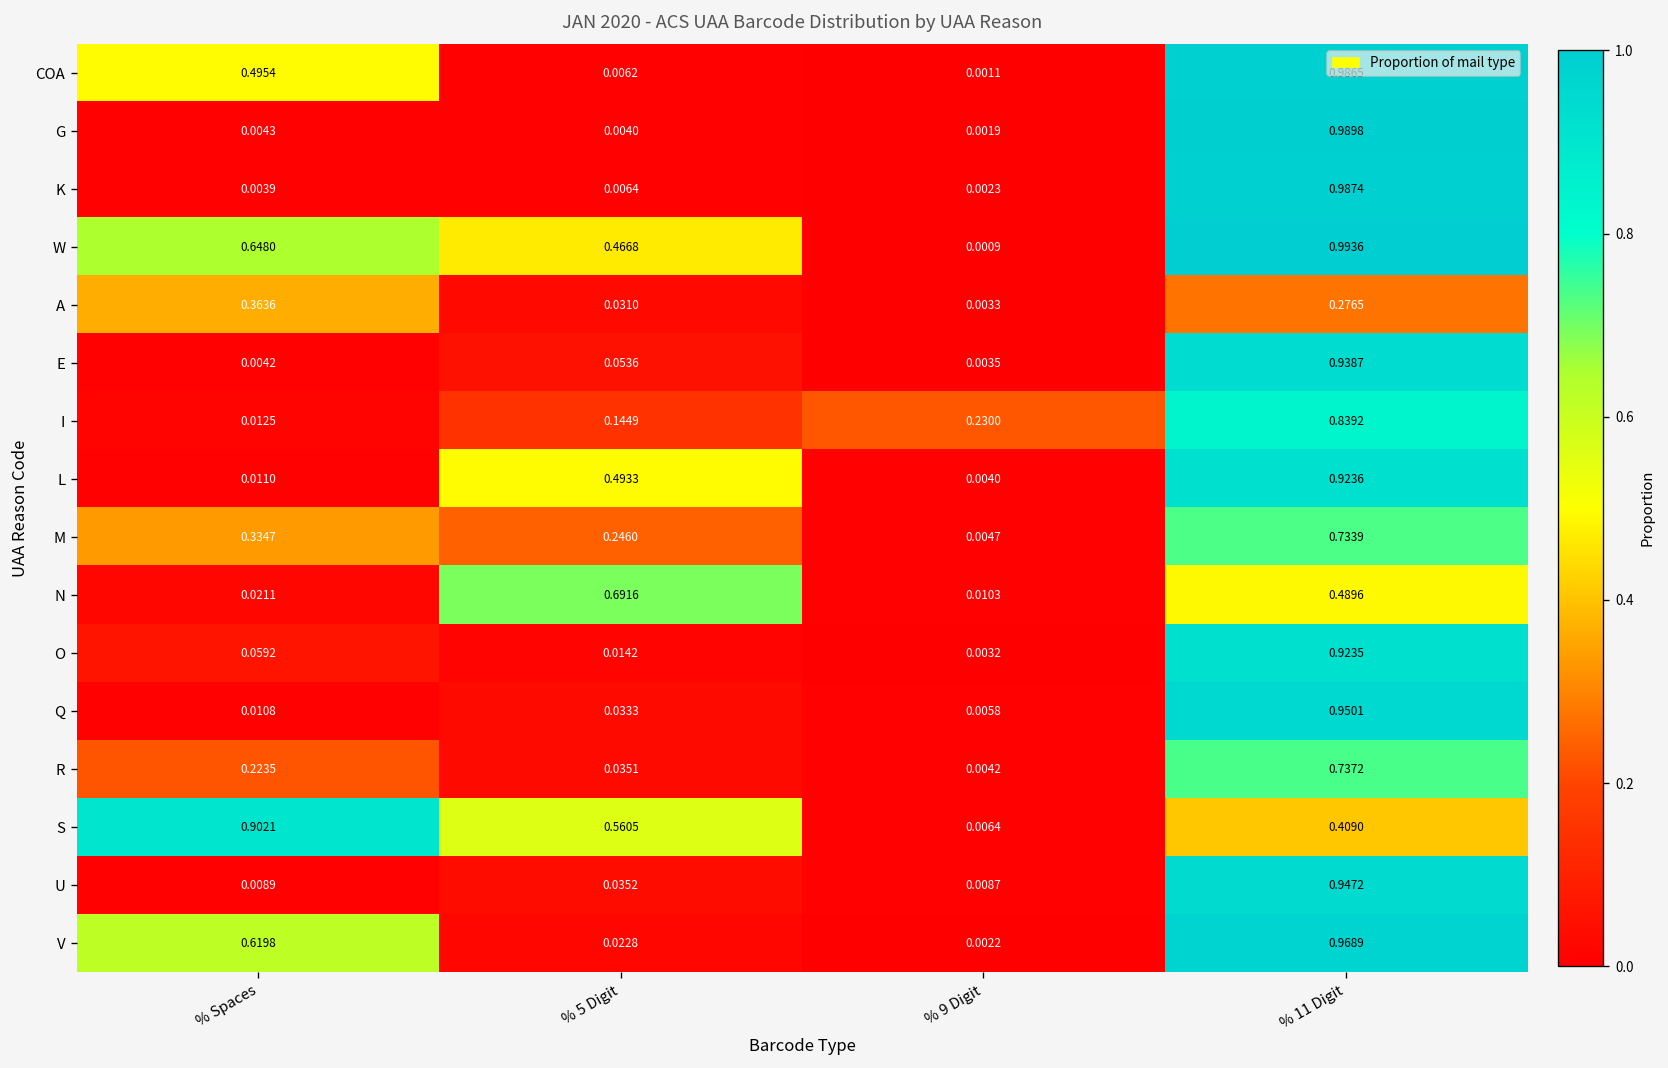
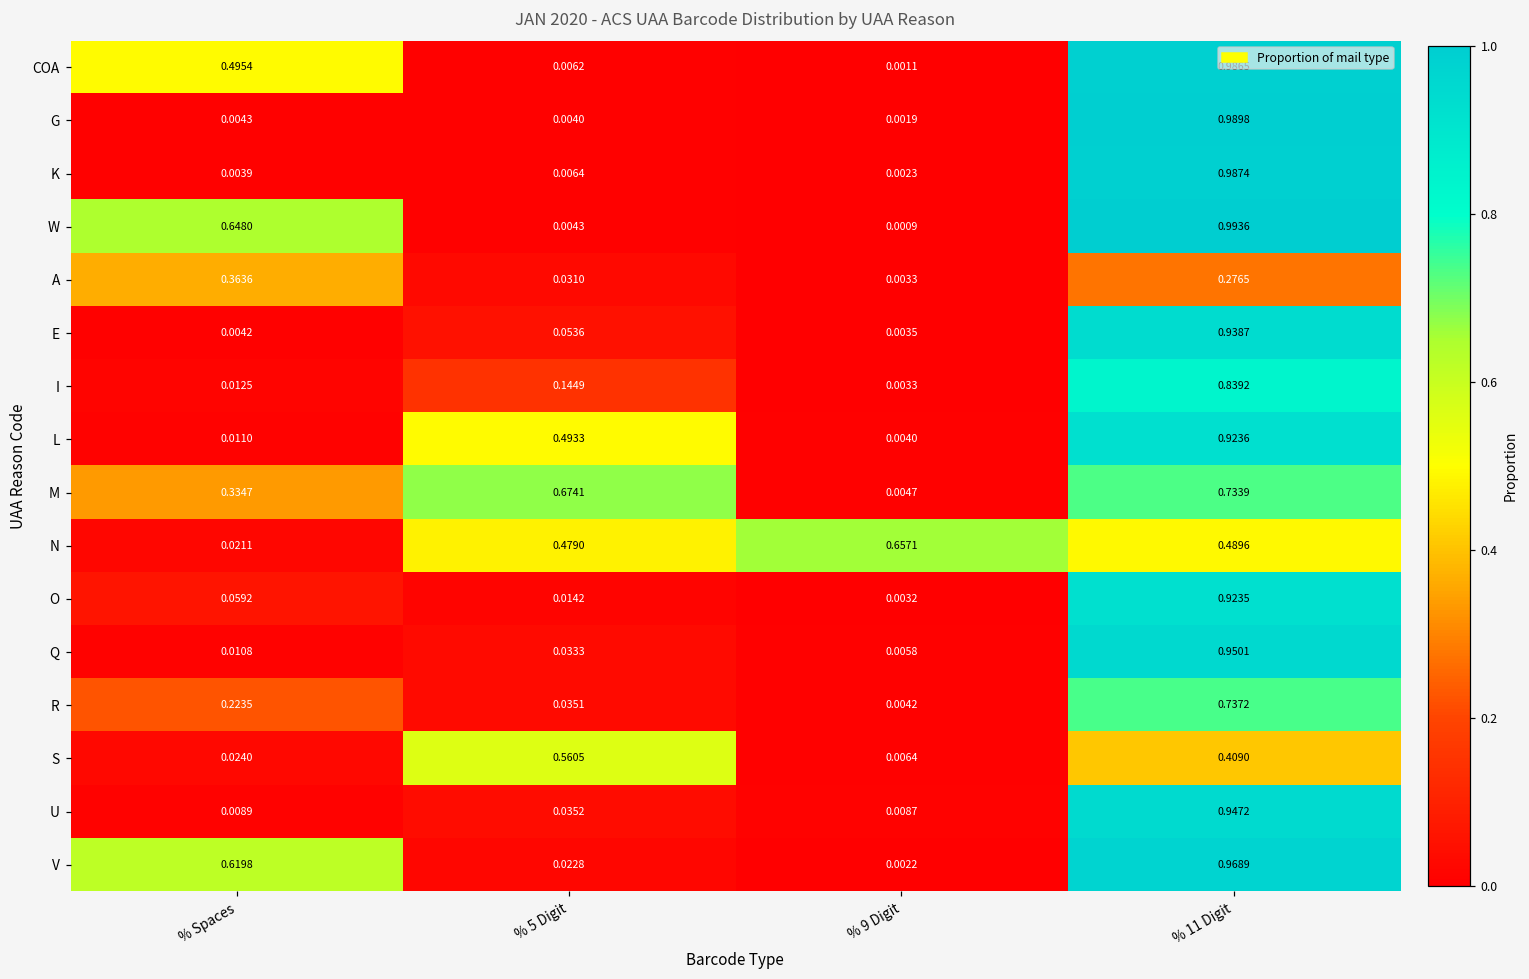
W, % 5 Digit: 0.4668 -> 0.0043
I, % 9 Digit: 0.2300 -> 0.0033
M, % 5 Digit: 0.2460 -> 0.6741
N, % 5 Digit: 0.6916 -> 0.4790
N, % 9 Digit: 0.0103 -> 0.6571
S, % Spaces: 0.9021 -> 0.0240
